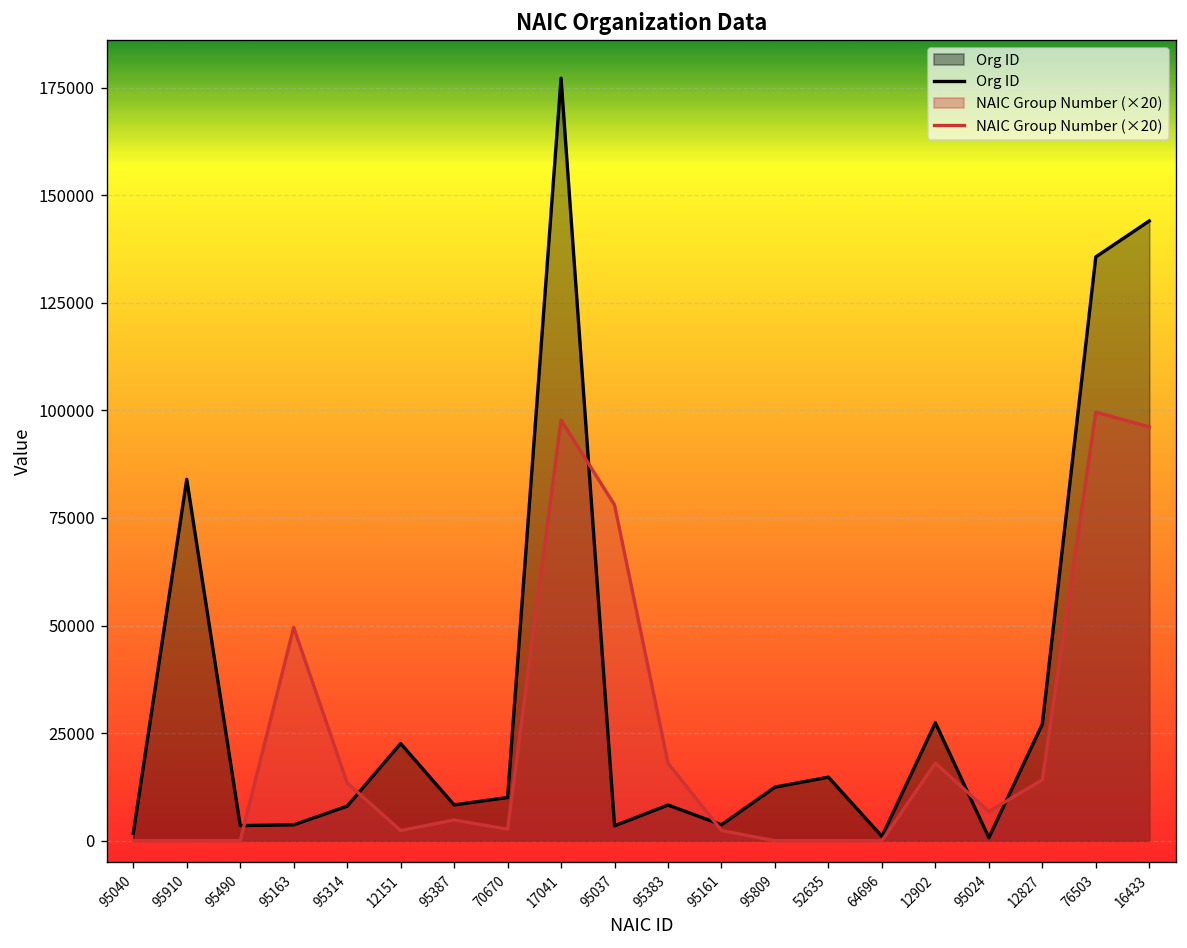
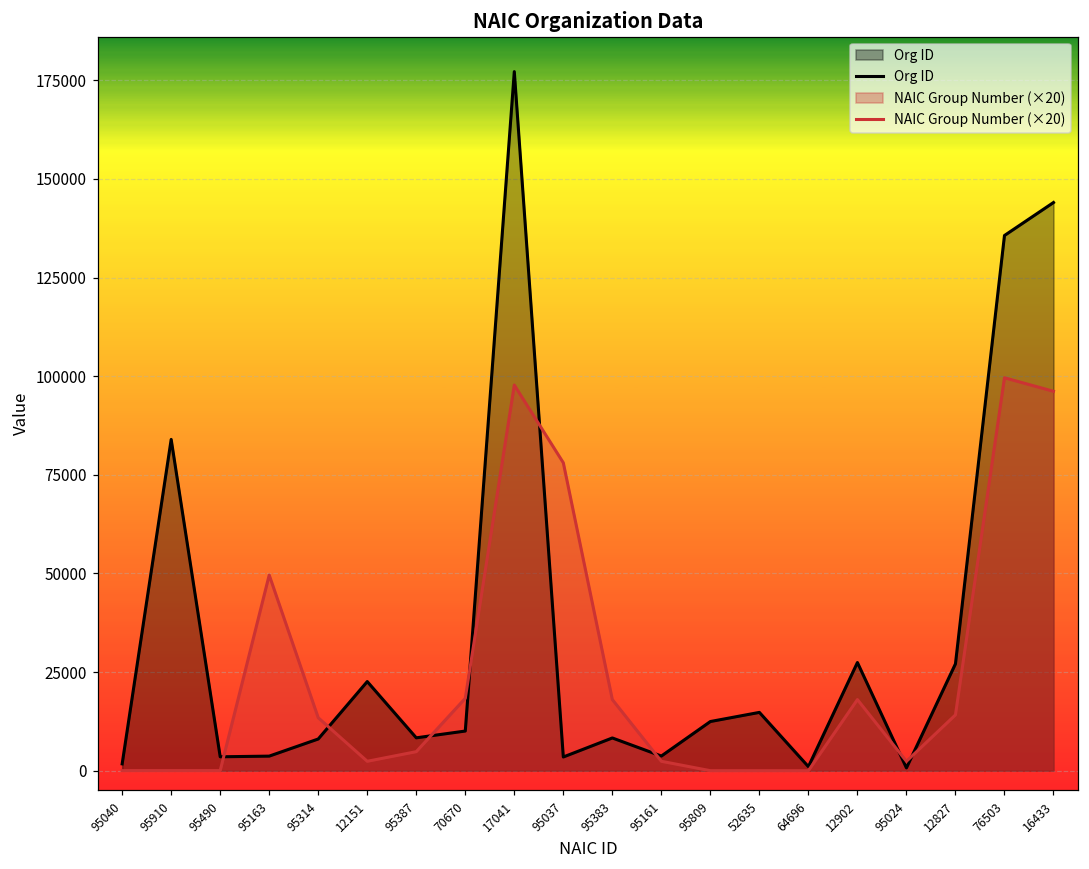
NAIC Group Number (×20), 70670: 3000 -> 18000
NAIC Group Number (×20), 95024: 7000 -> 2000
